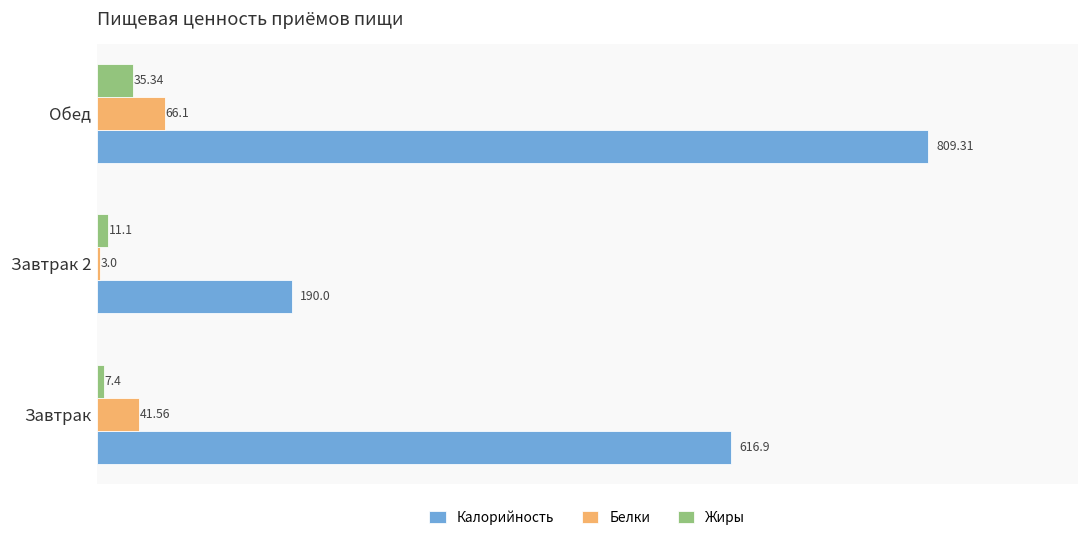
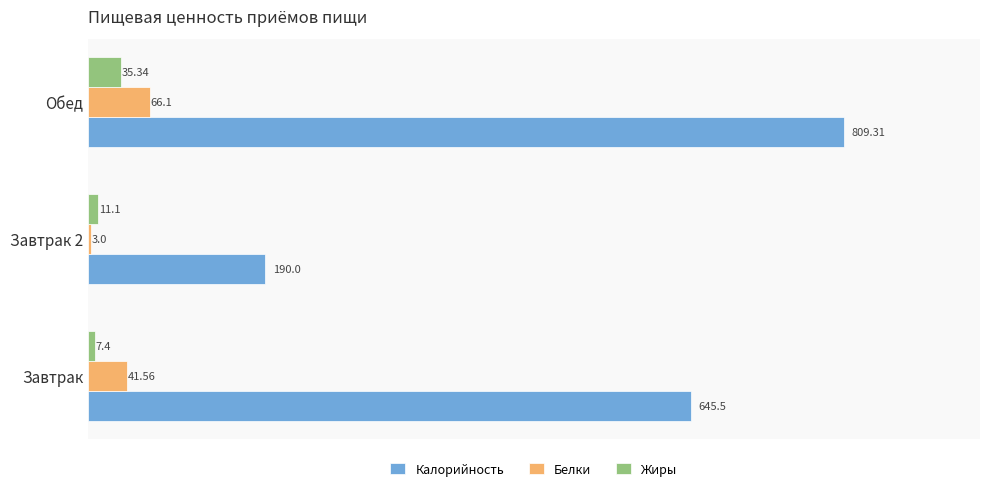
Калорийность, Завтрак: 616.9 -> 645.5
